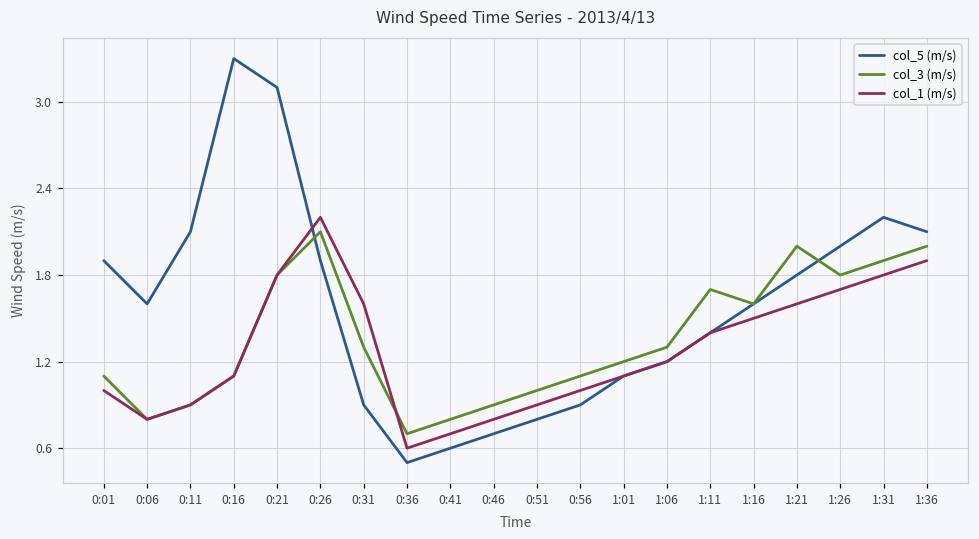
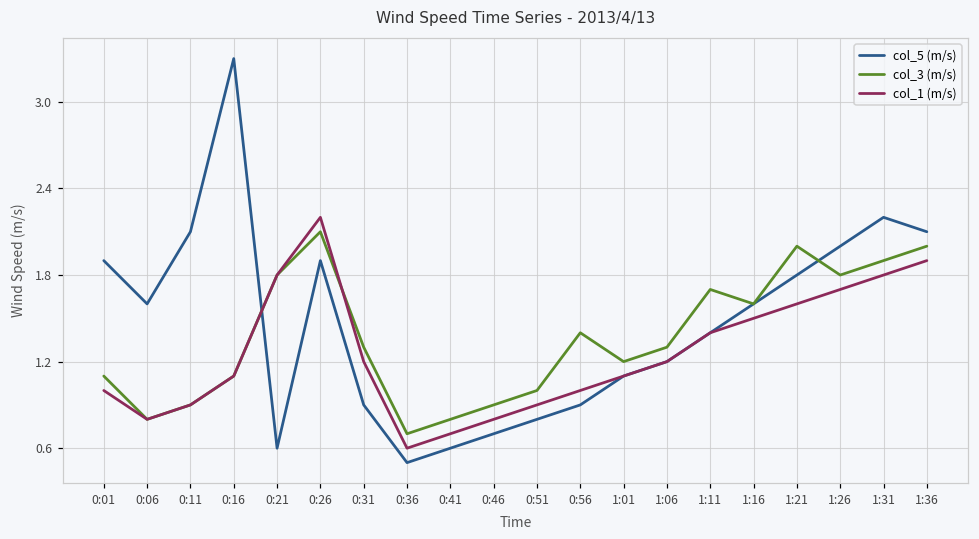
col_5 (m/s), 0:21: 3.1 -> 0.6
col_1 (m/s), 0:31: 1.6 -> 1.2
col_3 (m/s), 0:56: 1.1 -> 1.4
